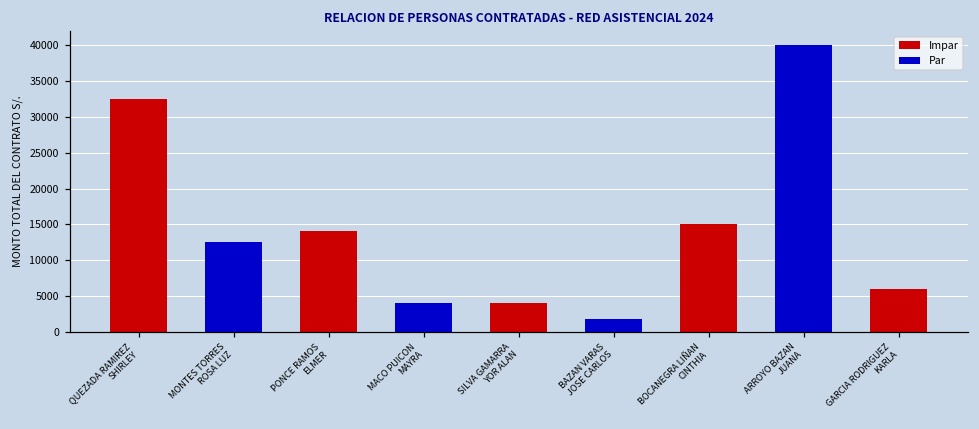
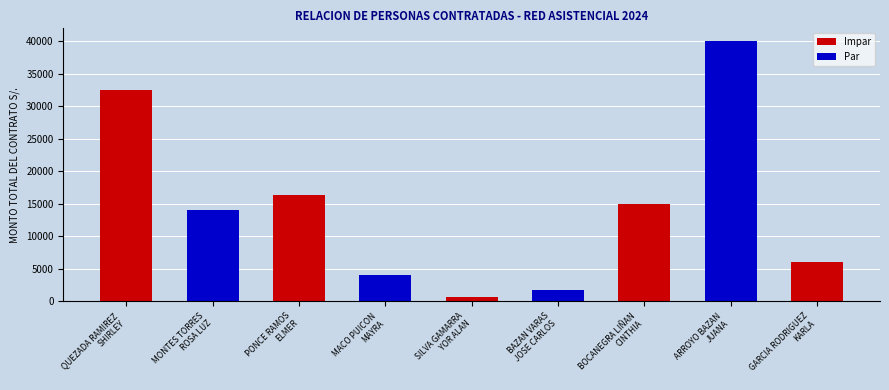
MONTES TORRES ROSA LUZ: 13000 -> 14000
PONCE RAMOS ELMER: 14000 -> 16000
SILVA GAMARRA YOR ALAN: 4000 -> 1000
